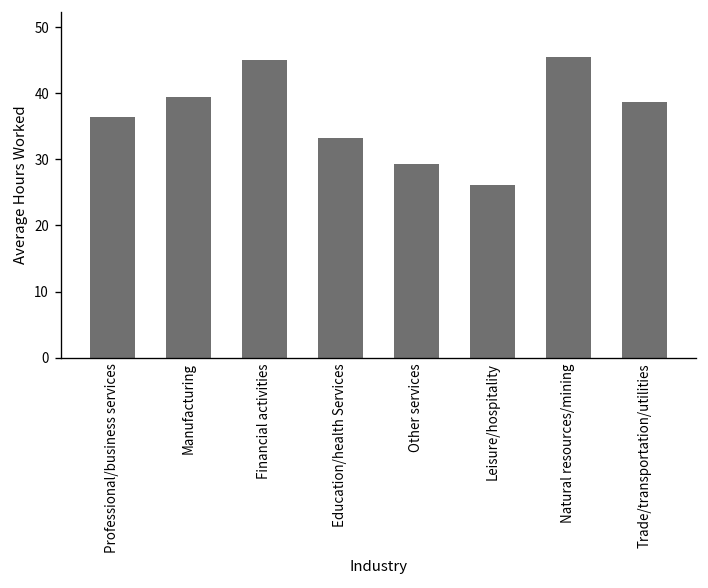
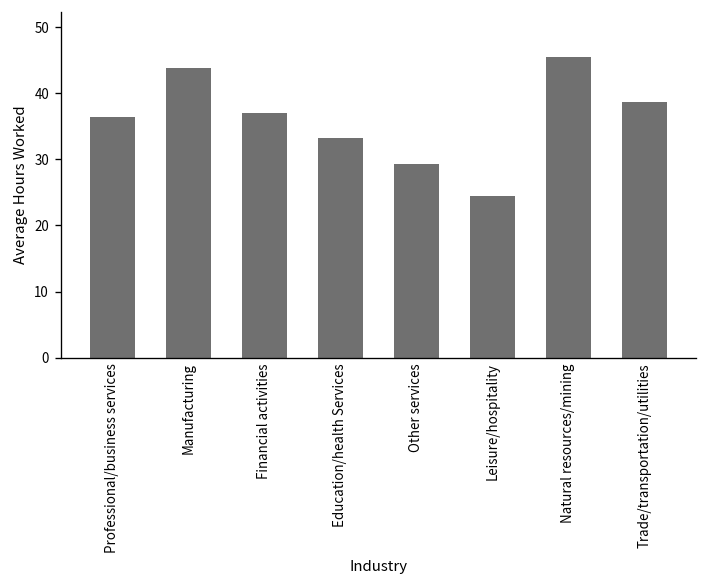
Manufacturing: 40 -> 44
Financial activities: 45 -> 37
Leisure/hospitality: 26 -> 24
